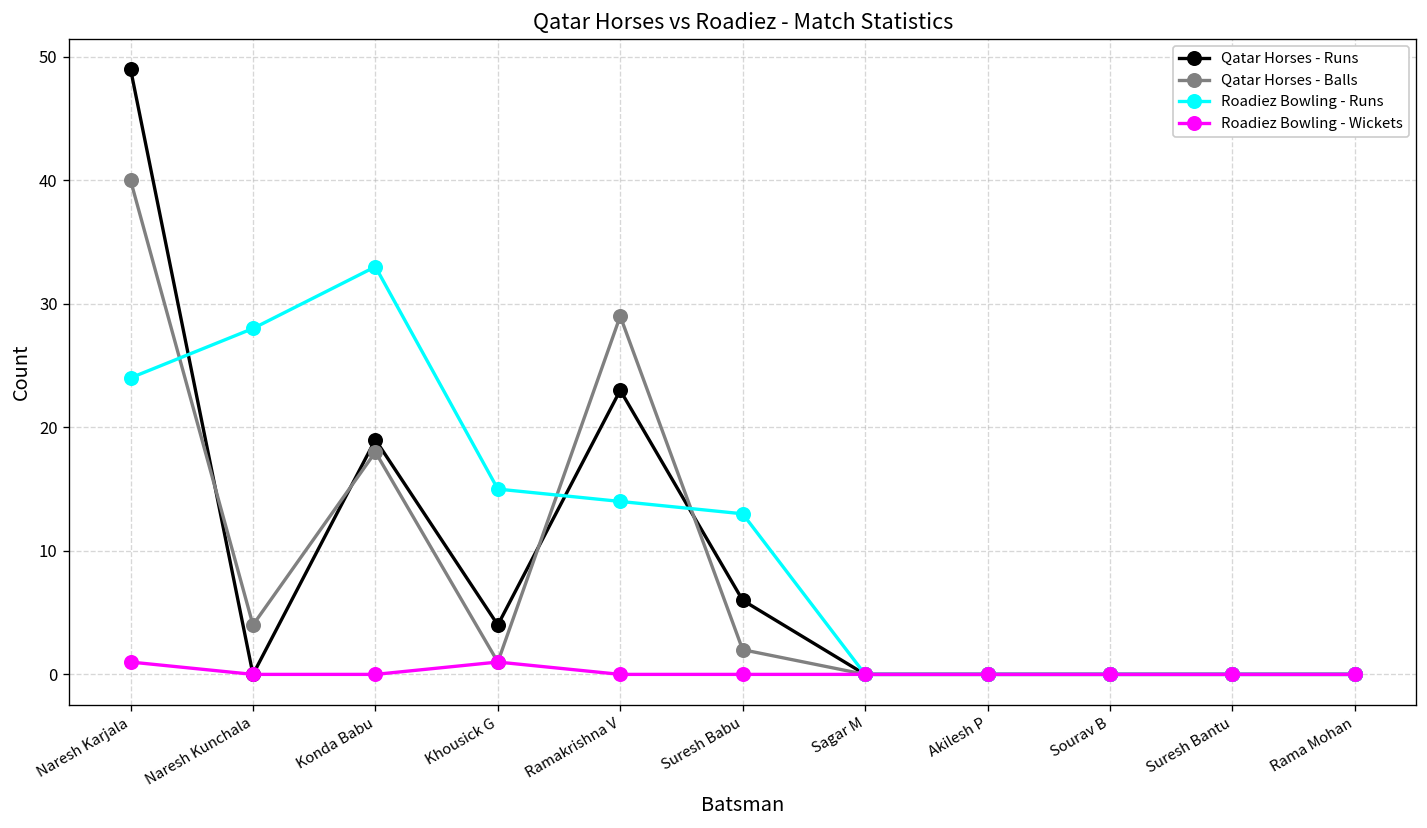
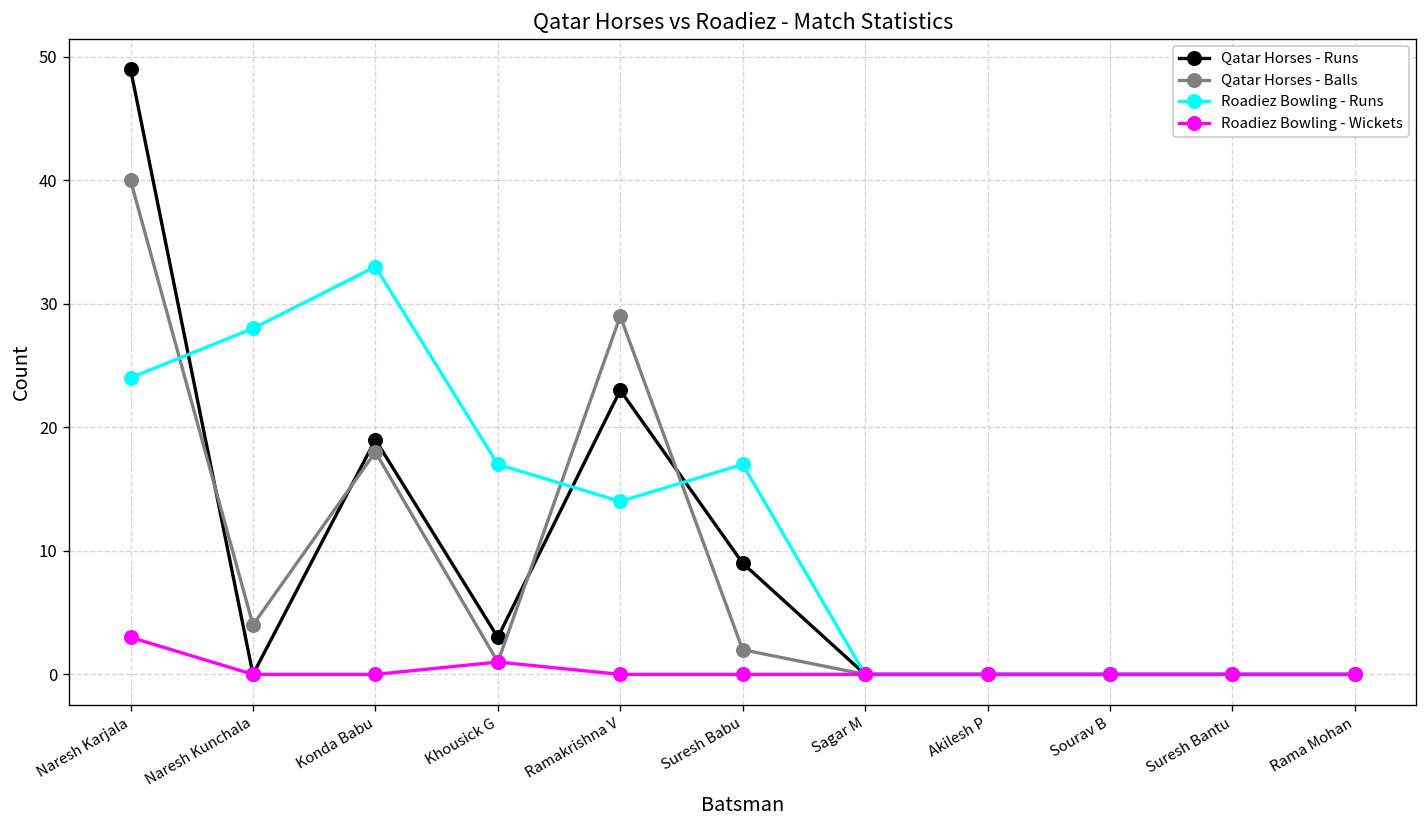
Roadiez Bowling - Wickets, Naresh Karjala: 1 -> 3
Qatar Horses - Runs, Khousick G: 4 -> 3
Roadiez Bowling - Runs, Khousick G: 15 -> 17
Qatar Horses - Runs, Suresh Babu: 6 -> 9
Roadiez Bowling - Runs, Suresh Babu: 13 -> 17
